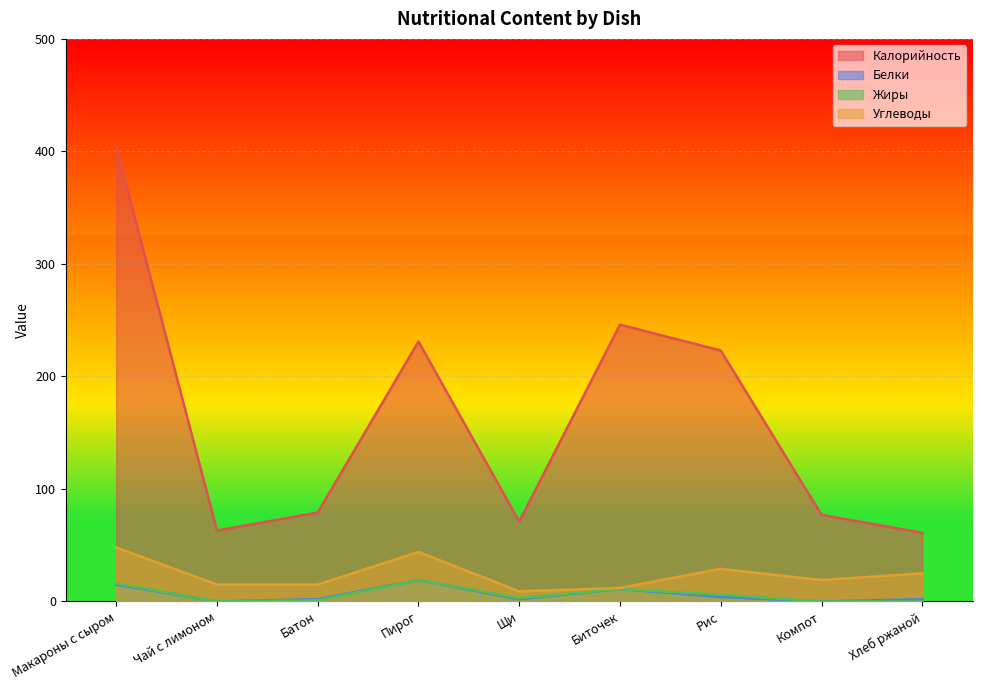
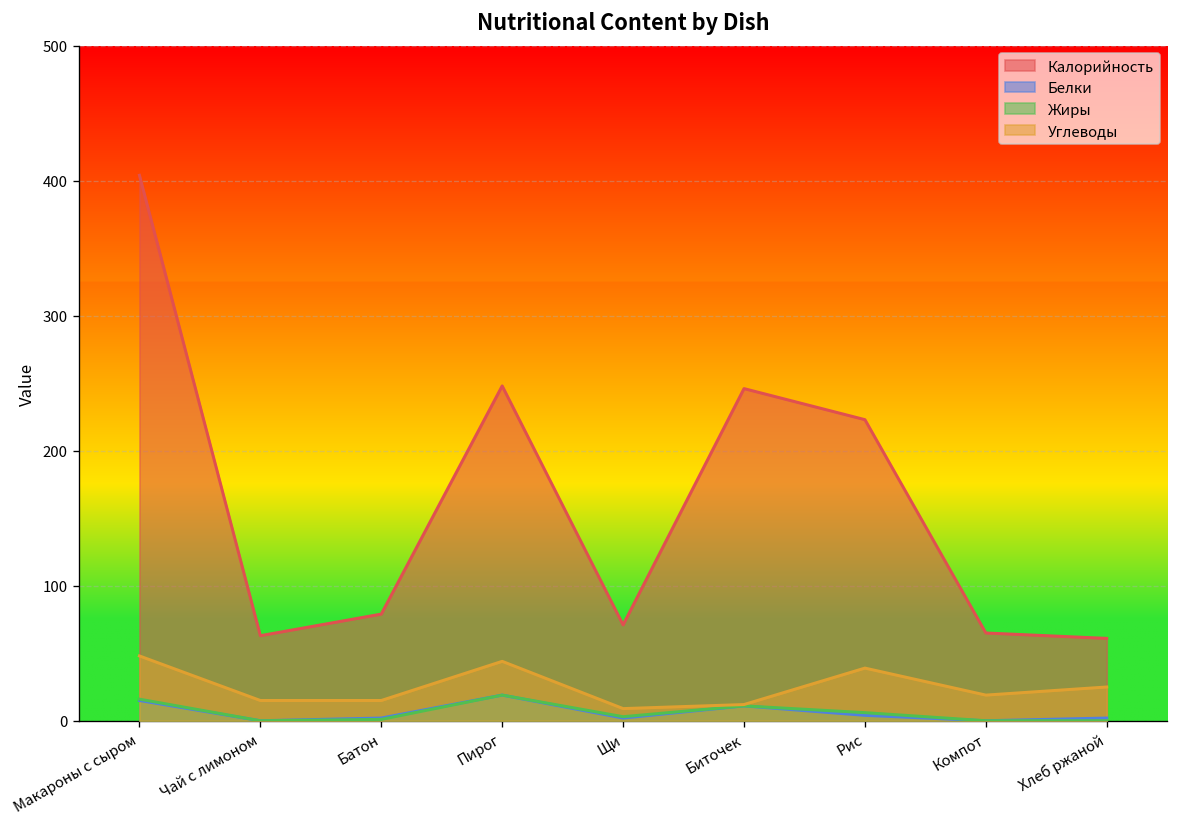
Калорийность, Пирог: 231 -> 248
Углеводы, Рис: 29 -> 39
Калорийность, Компот: 77 -> 65
